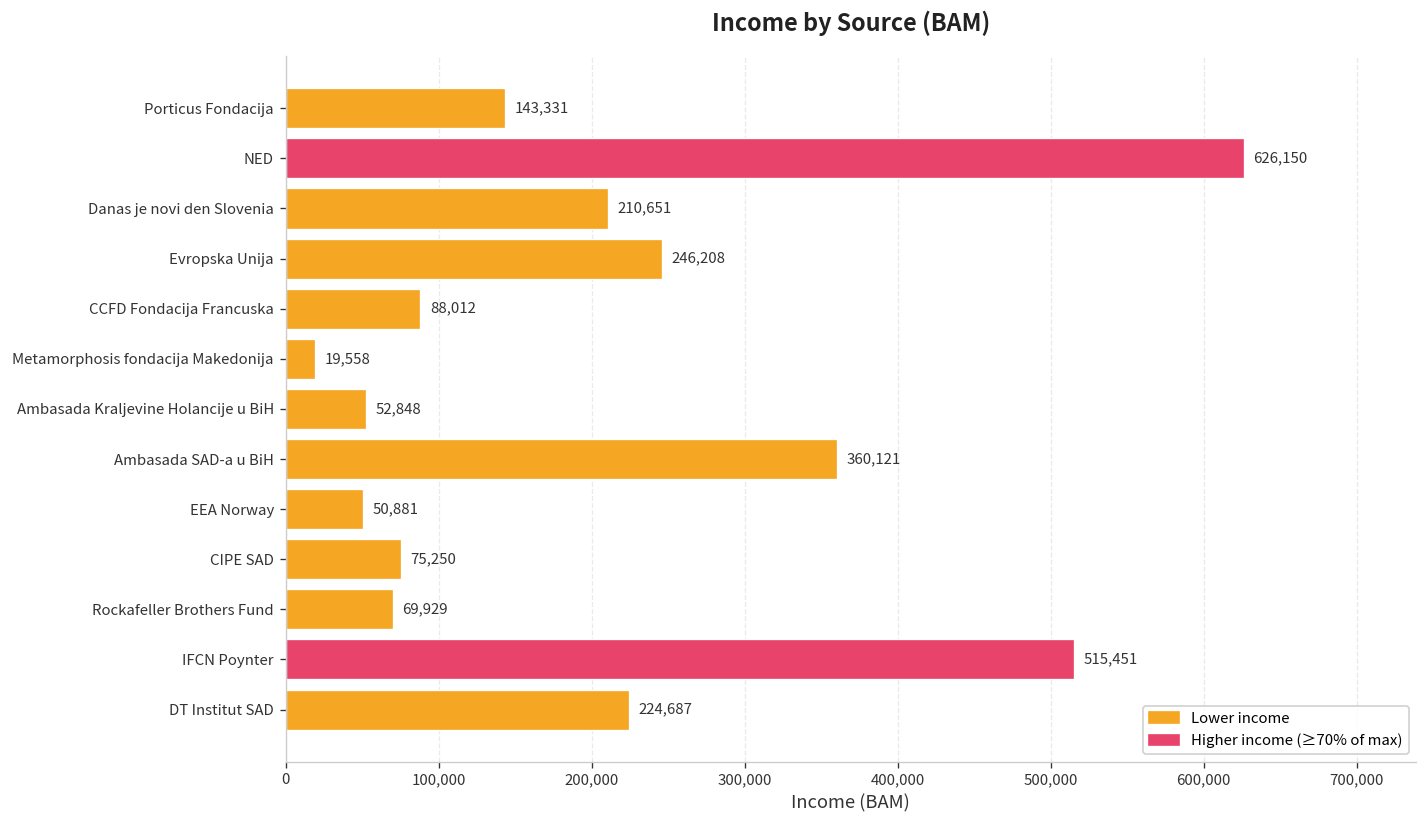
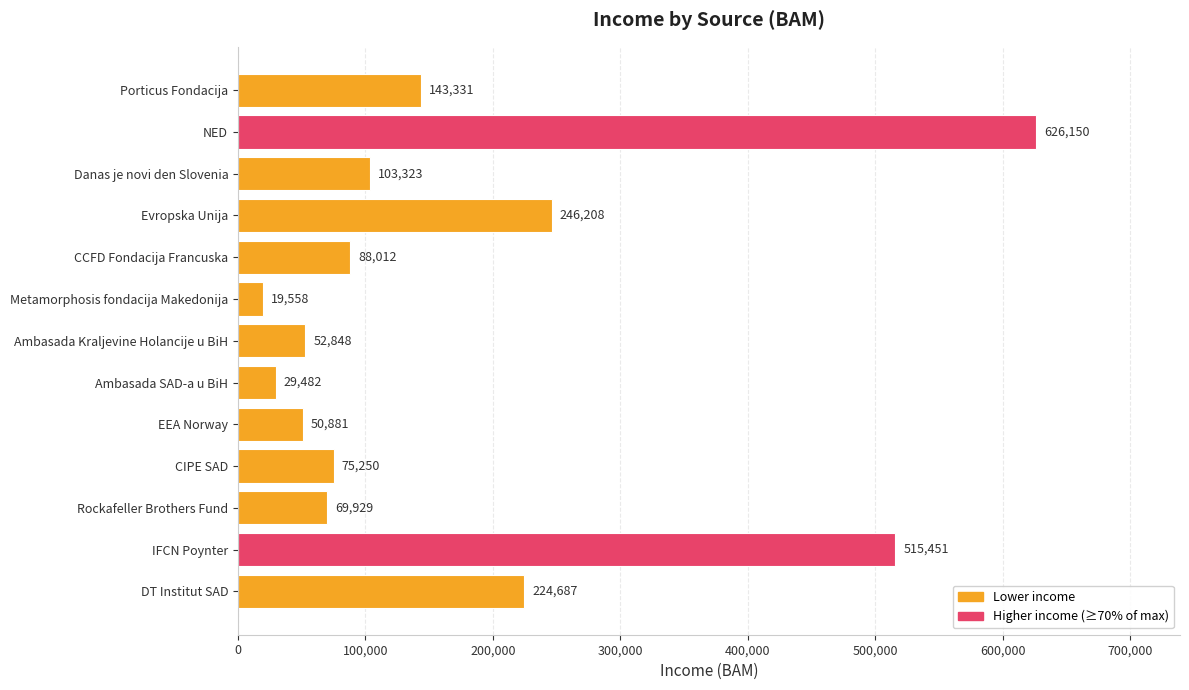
Danas je novi den Slovenia: 210,651 -> 103,323
Ambasada SAD-a u BiH: 360,121 -> 29,482
